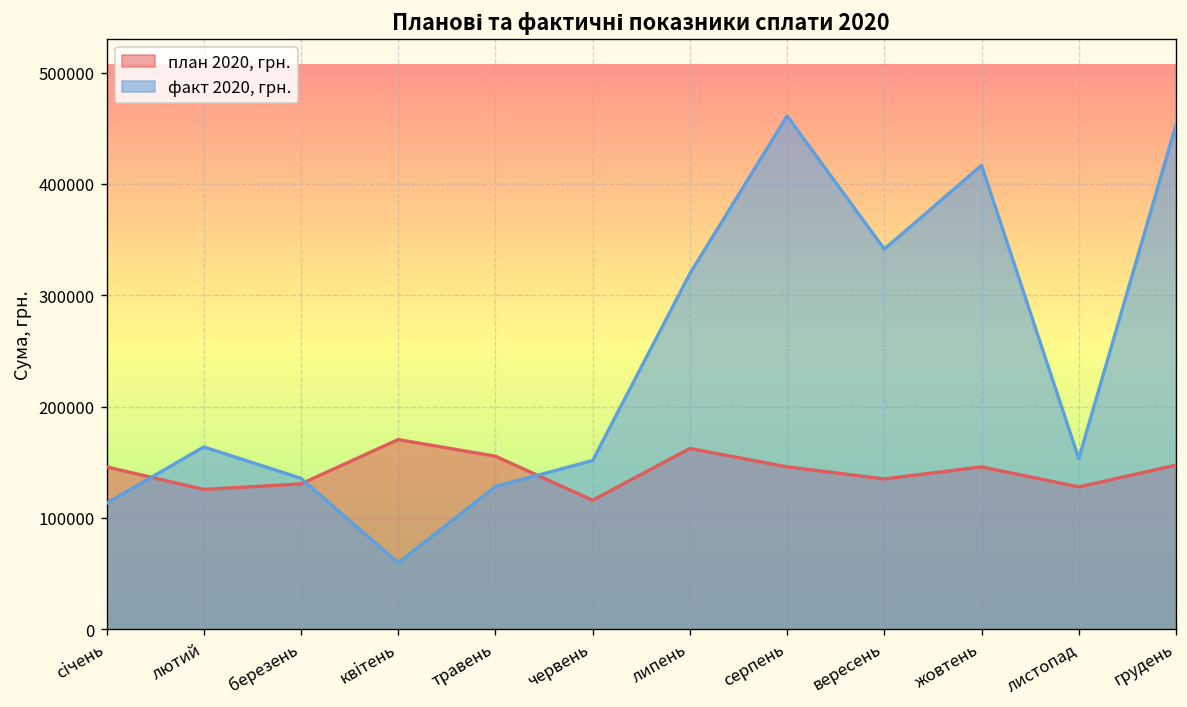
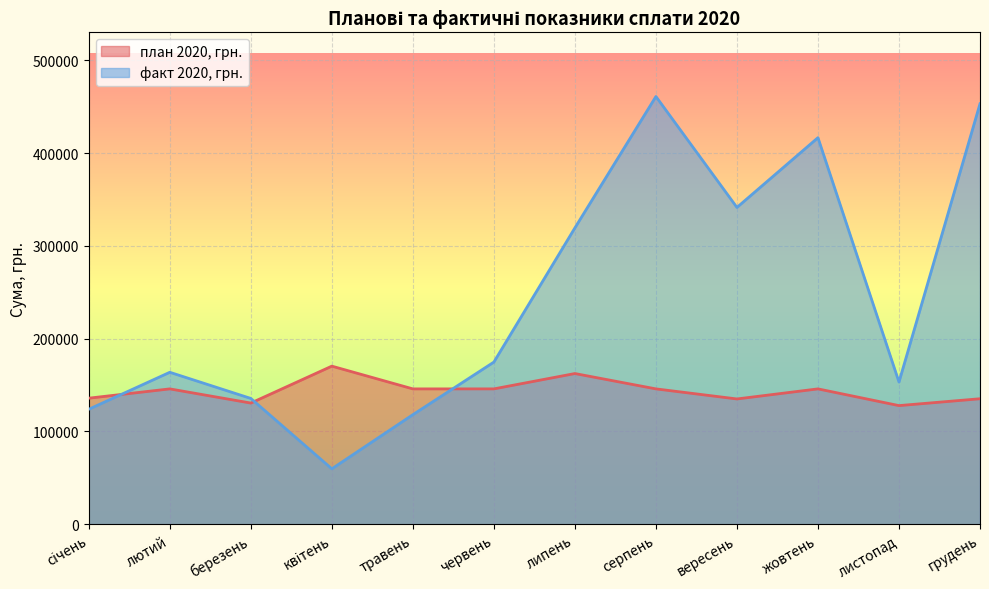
план 2020, грн., січень: 150000 -> 140000
факт 2020, грн., січень: 110000 -> 120000
план 2020, грн., лютий: 130000 -> 150000
план 2020, грн., травень: 160000 -> 150000
факт 2020, грн., травень: 130000 -> 120000
план 2020, грн., червень: 120000 -> 150000
факт 2020, грн., червень: 150000 -> 170000
план 2020, грн., грудень: 150000 -> 140000
